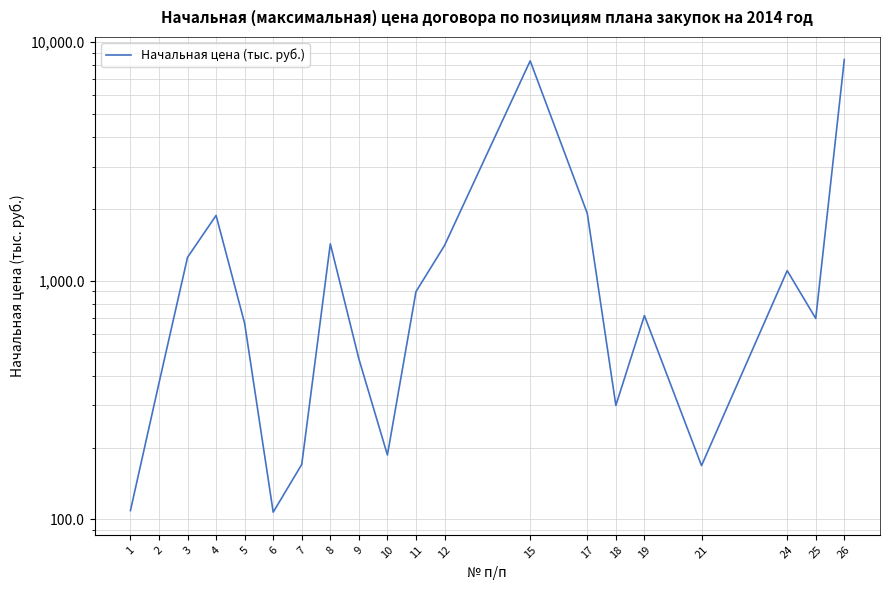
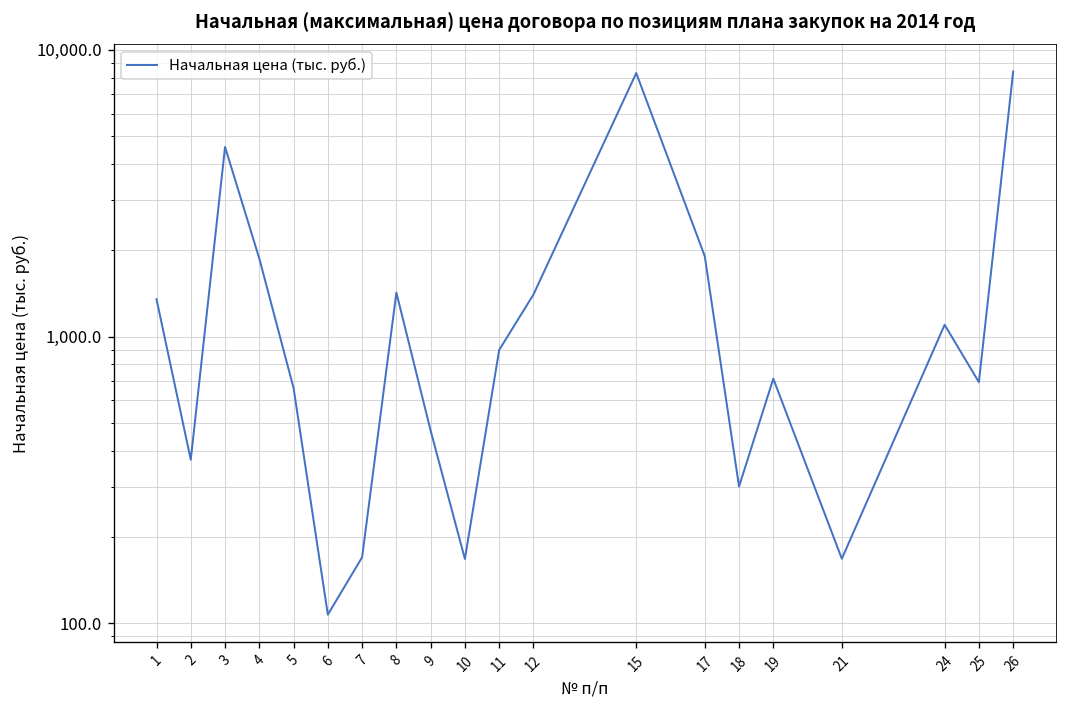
1: 110 -> 1,400
3: 1,300 -> 4,600
10: 190 -> 170
